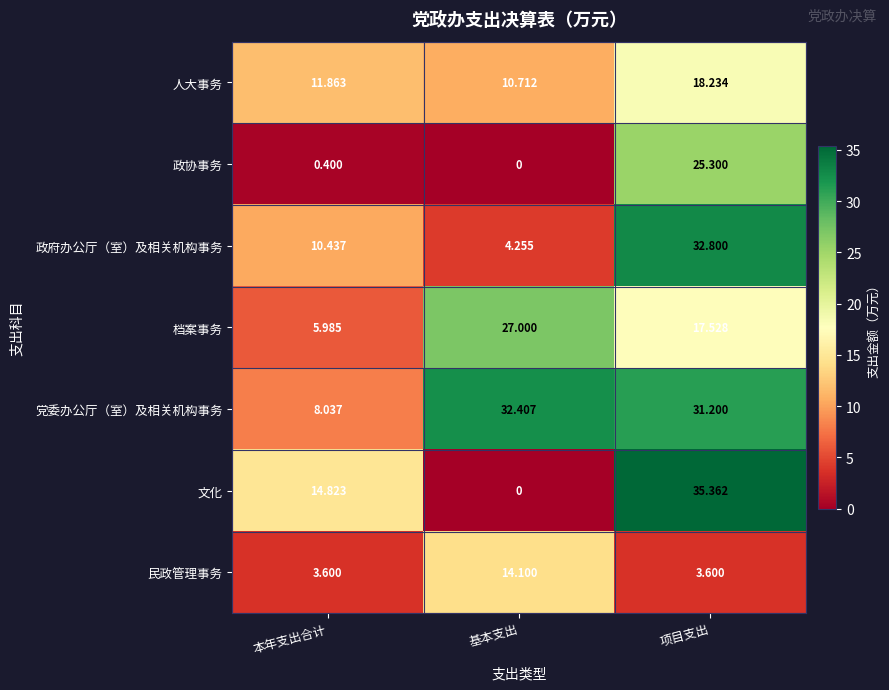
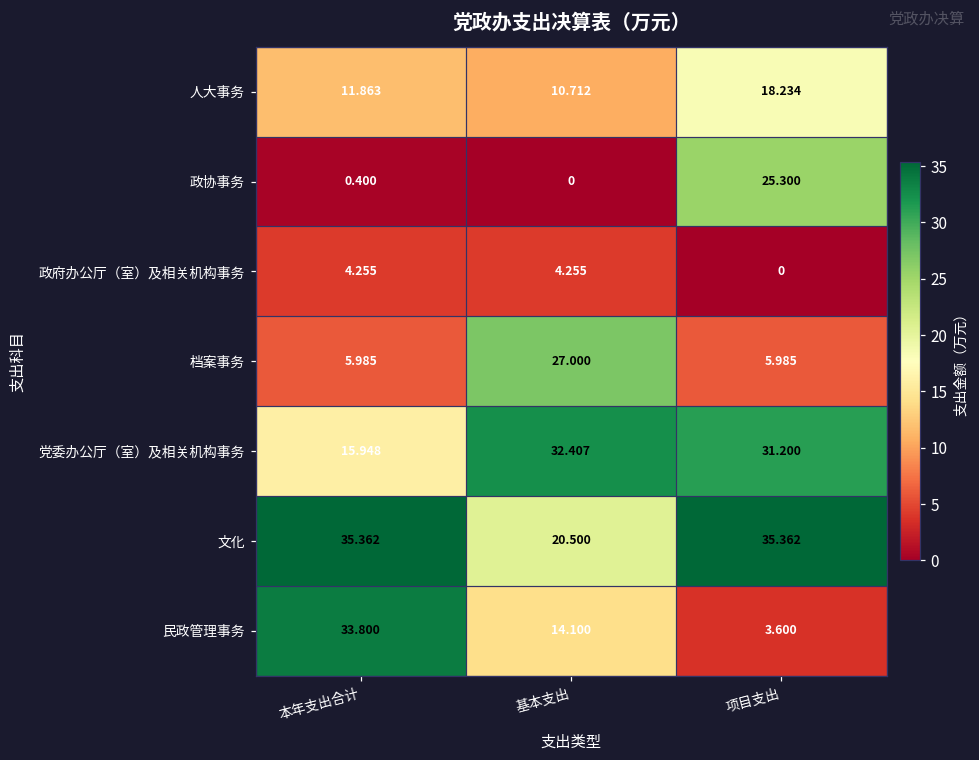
政府办公厅（室）及相关机构事务, 本年支出合计: 10.437 -> 4.255
政府办公厅（室）及相关机构事务, 项目支出: 32.800 -> 0
档案事务, 项目支出: 17.528 -> 5.985
党委办公厅（室）及相关机构事务, 本年支出合计: 8.037 -> 15.948
文化, 本年支出合计: 14.823 -> 35.362
文化, 基本支出: 0 -> 20.500
民政管理事务, 本年支出合计: 3.600 -> 33.800
